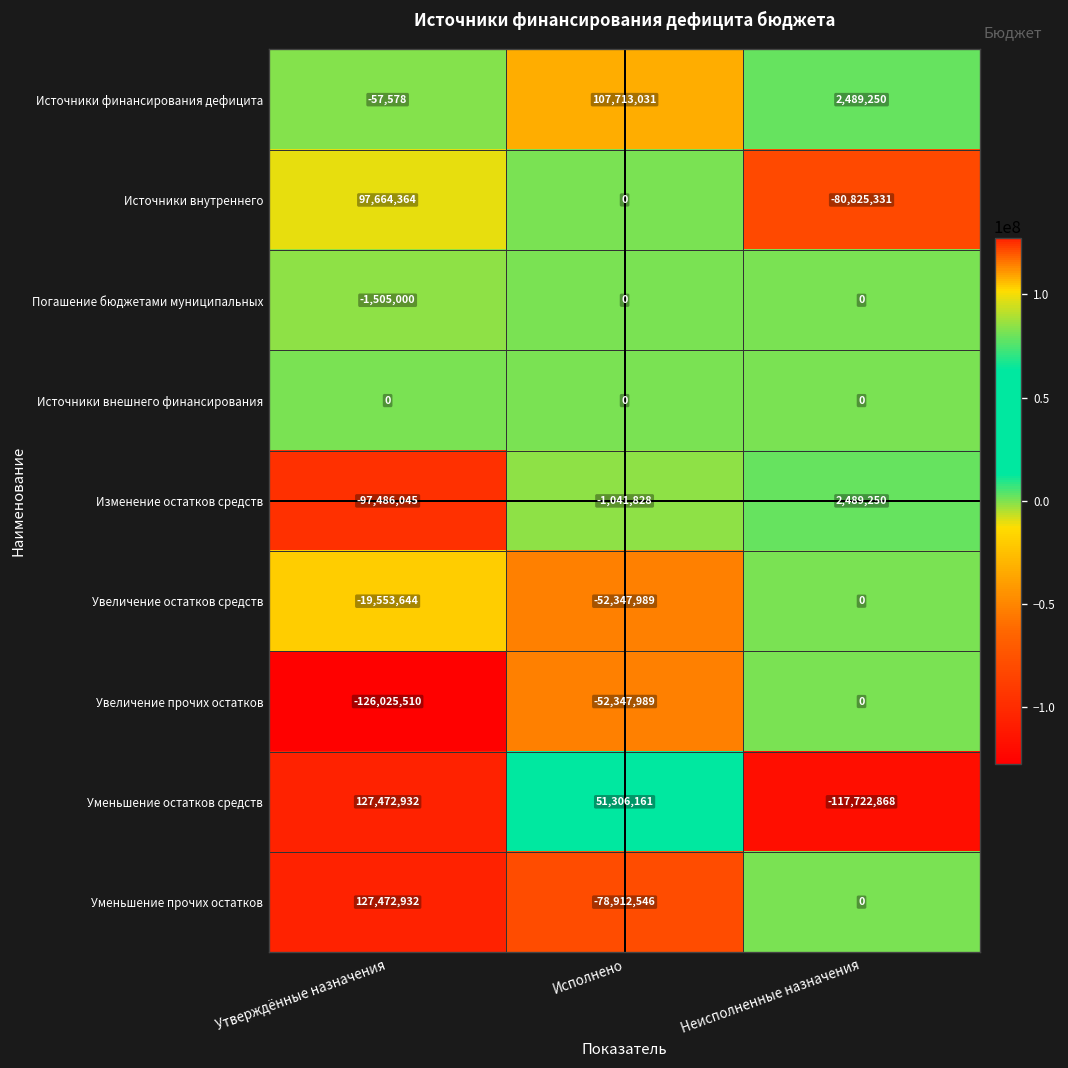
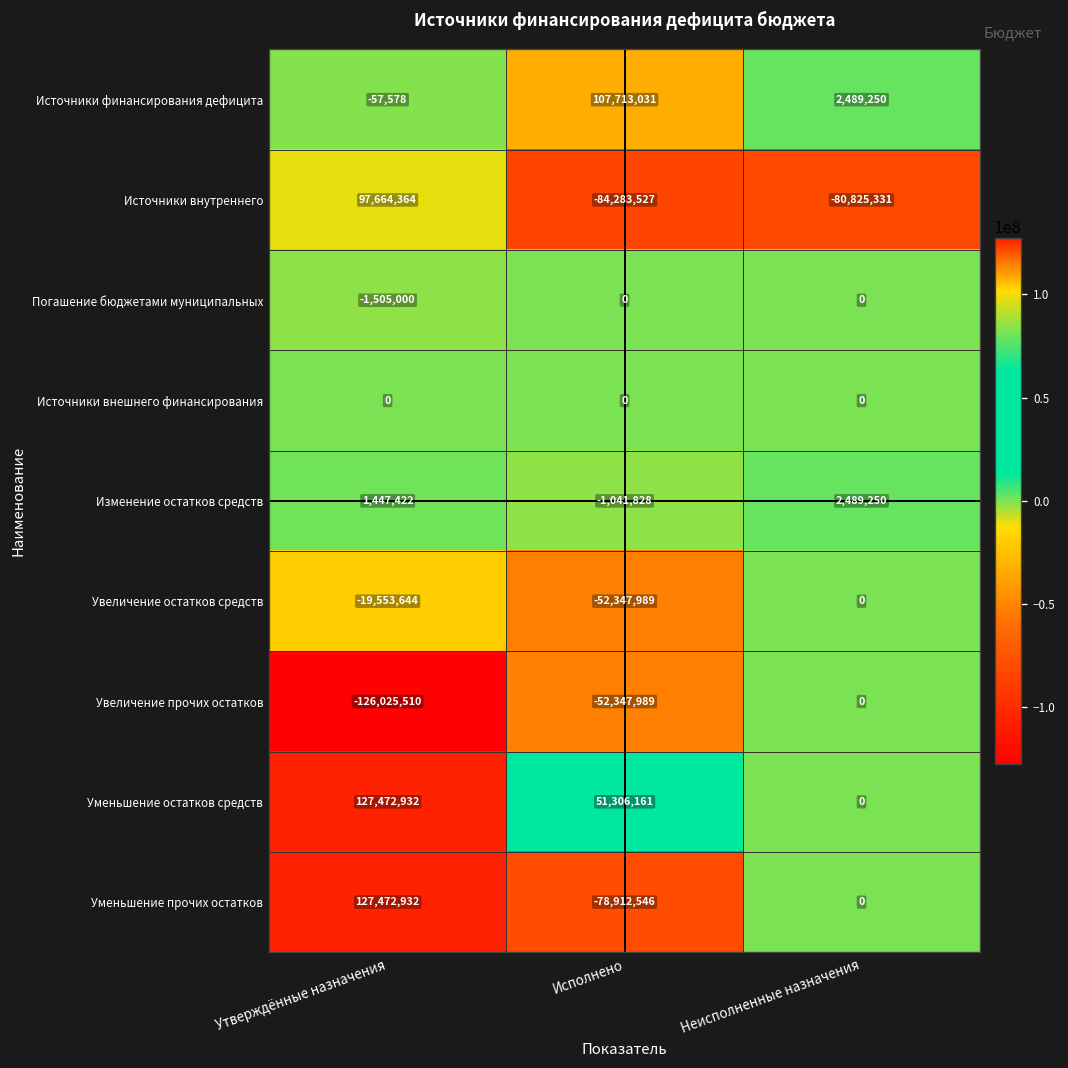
Источники внутреннего, Исполнено: 0 -> -84,283,527
Изменение остатков средств, Утверждённые назначения: -97,486,045 -> 1,447,422
Уменьшение остатков средств, Неисполненные назначения: -117,722,868 -> 0
